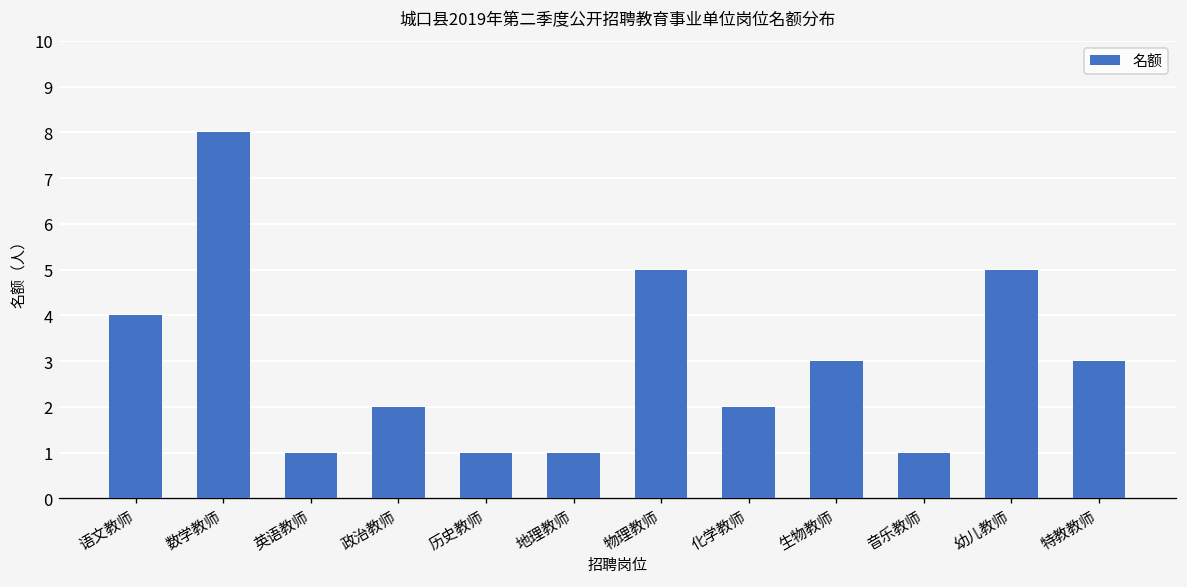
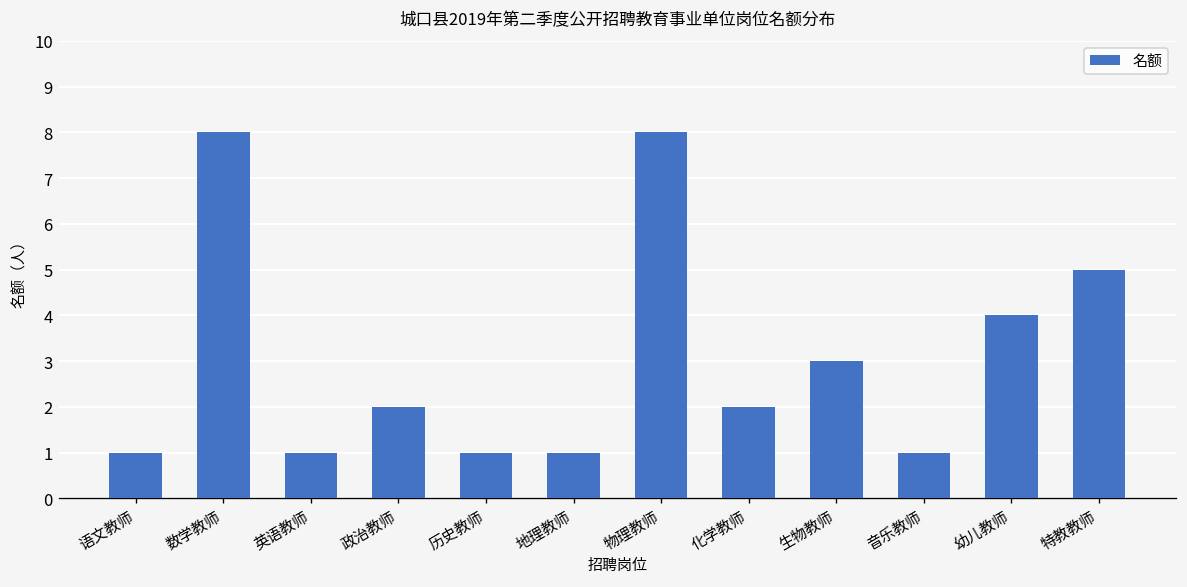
语文教师: 4 -> 1
物理教师: 5 -> 8
幼儿教师: 5 -> 4
特教教师: 3 -> 5
